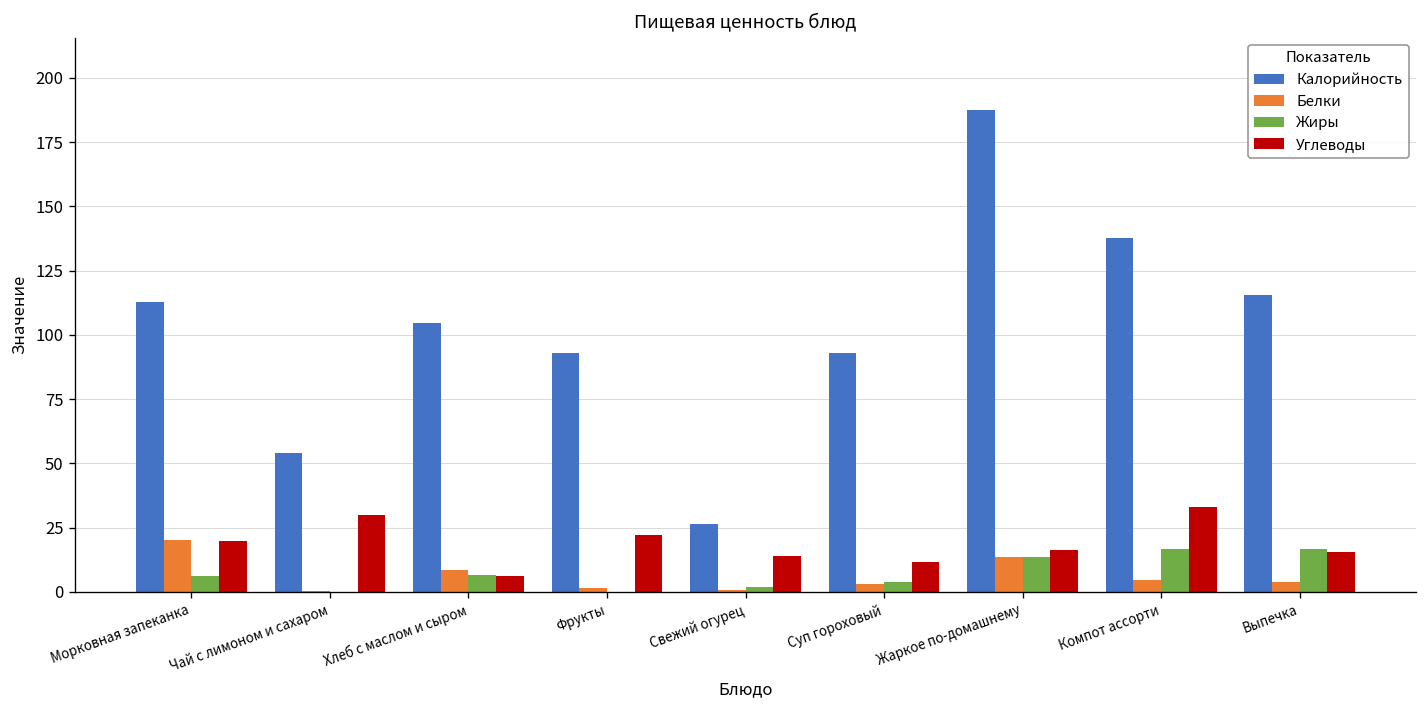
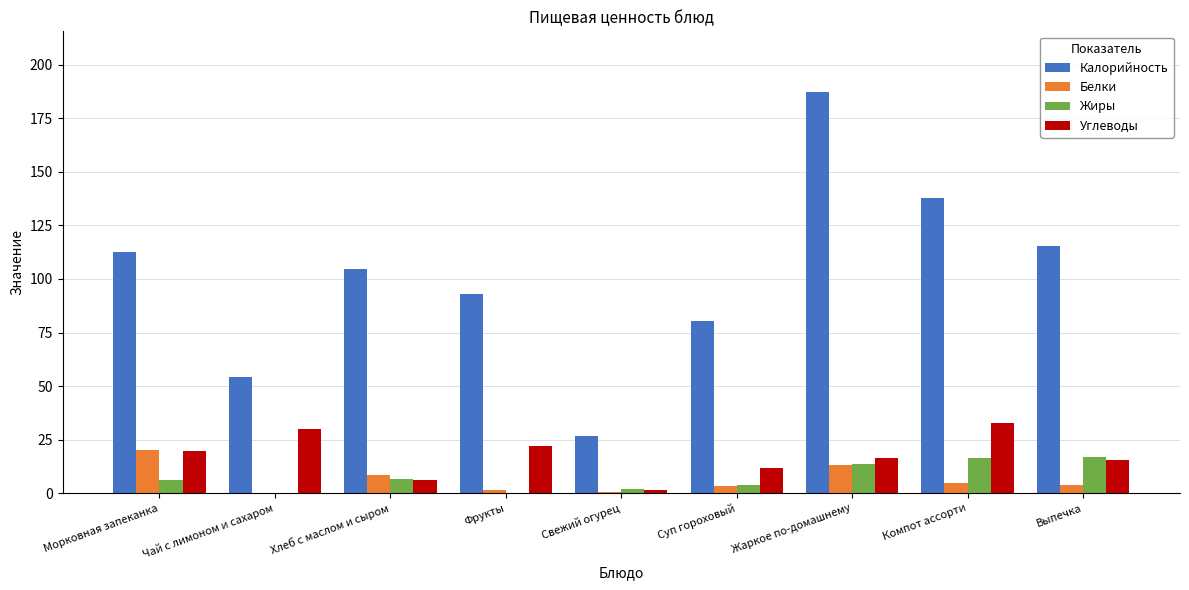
Углеводы, Свежий огурец: 14 -> 1
Калорийность, Суп гороховый: 93 -> 80
